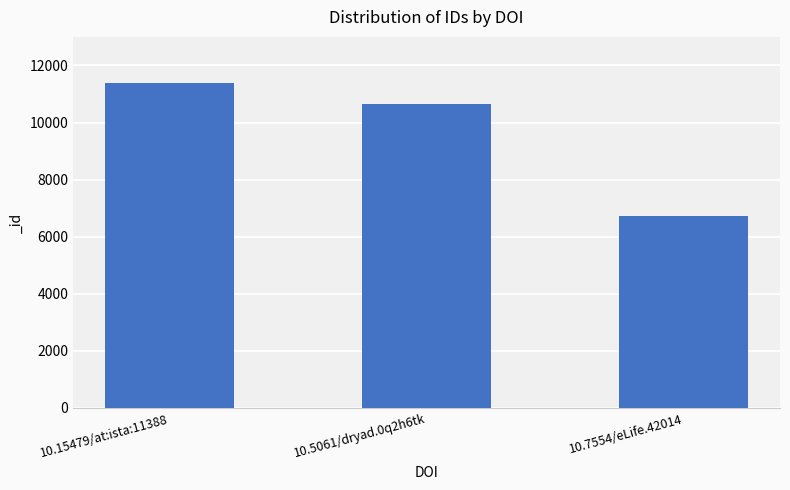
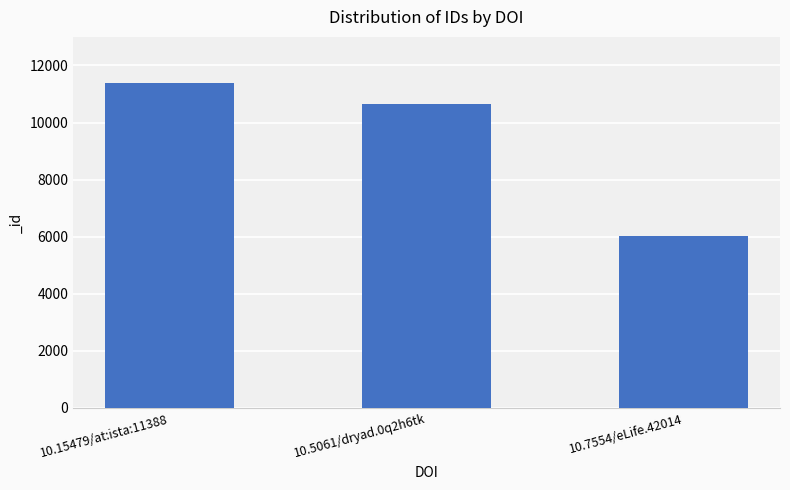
10.7554/eLife.42014: 6700 -> 6000
